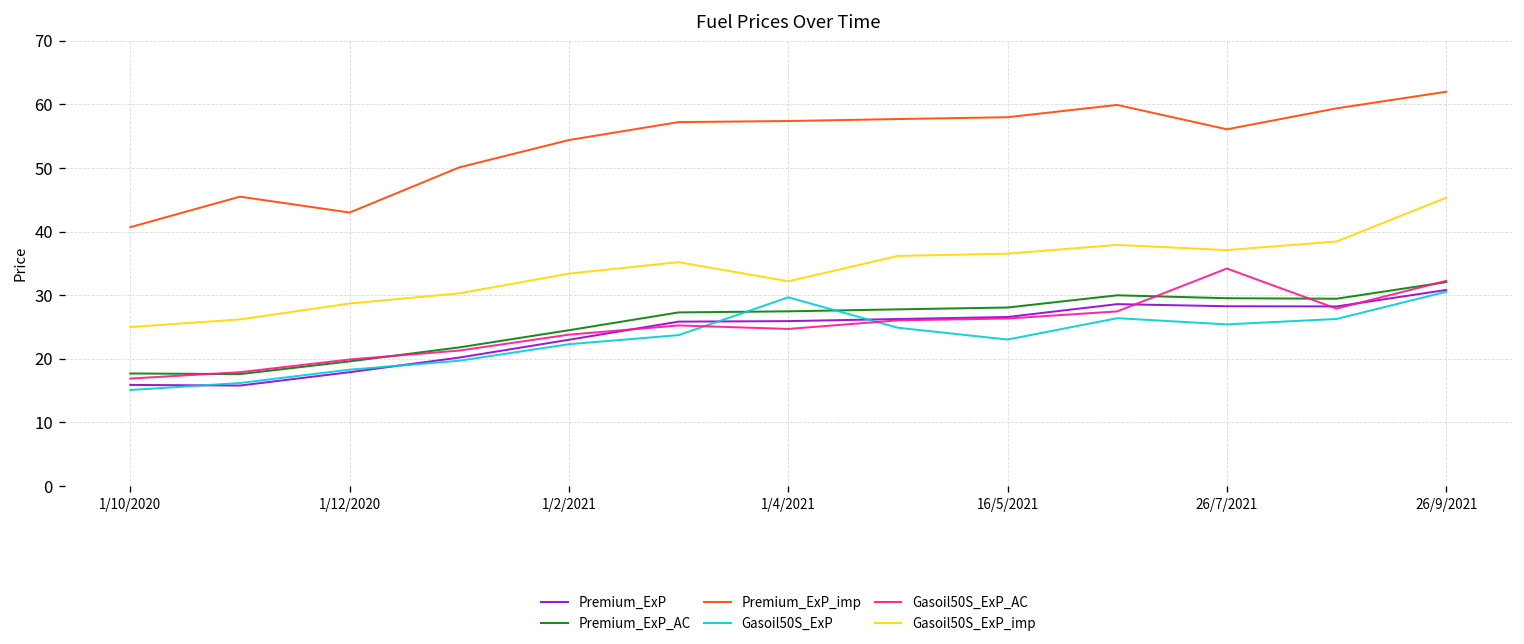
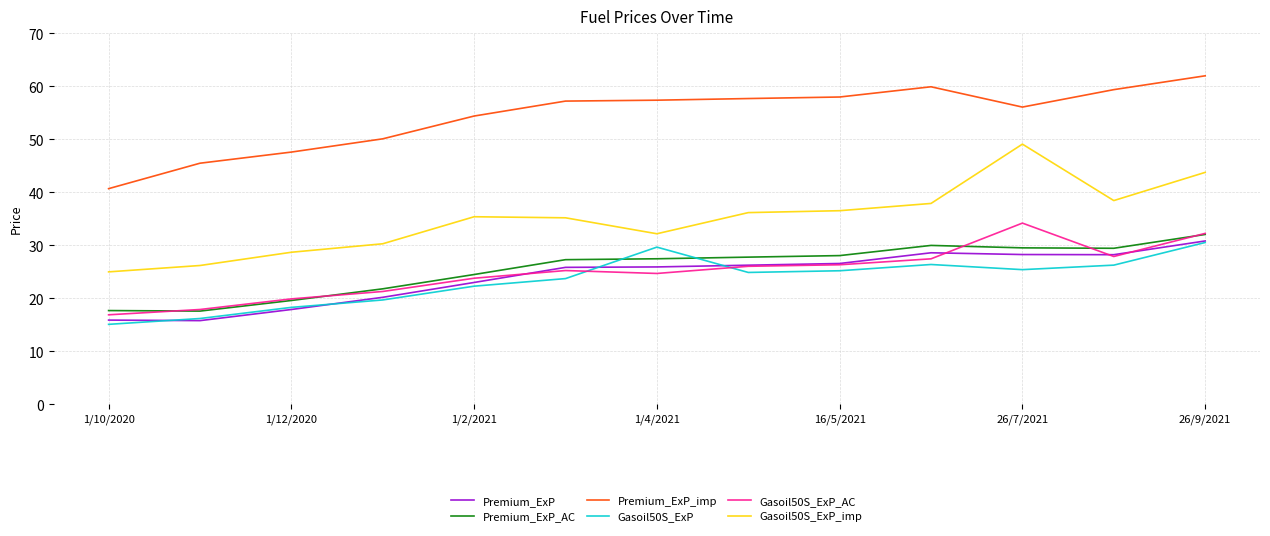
Premium_ExP_imp, 1/12/2020: 43 -> 48
Gasoil50S_ExP_imp, 1/2/2021: 33 -> 35
Gasoil50S_ExP, 16/5/2021: 23 -> 25
Gasoil50S_ExP_imp, 26/7/2021: 37 -> 49
Gasoil50S_ExP_imp, 26/9/2021: 45 -> 44
